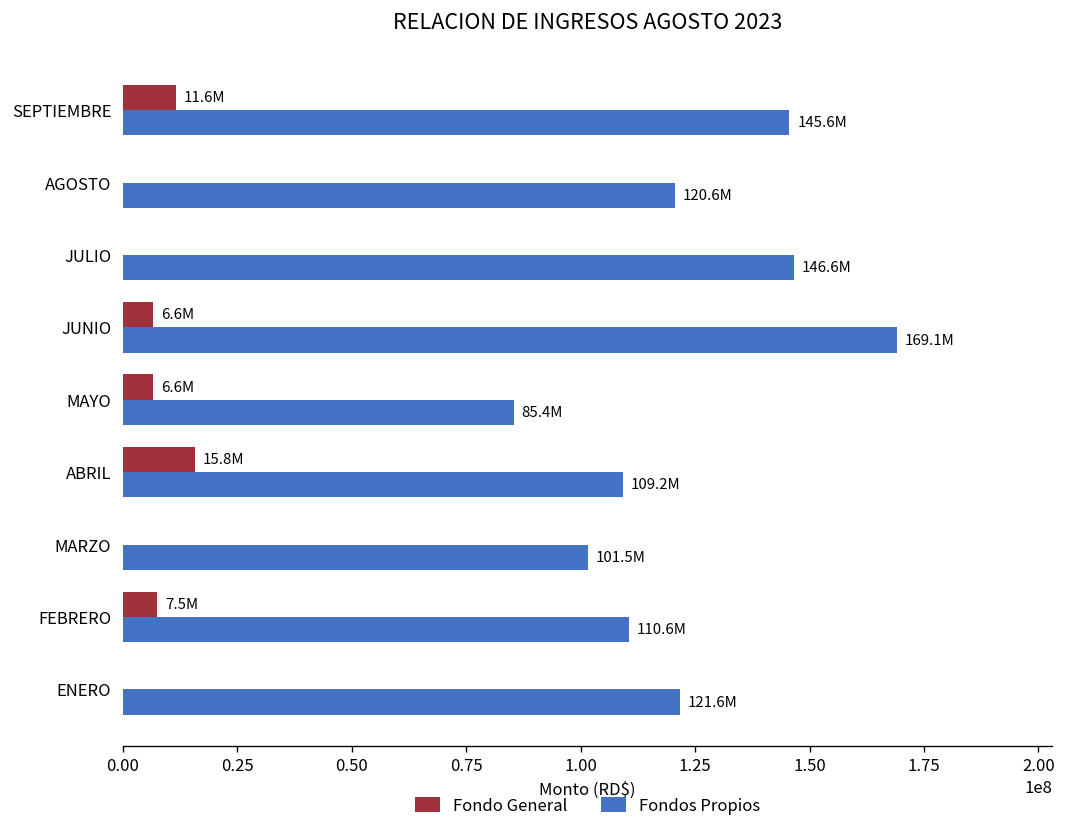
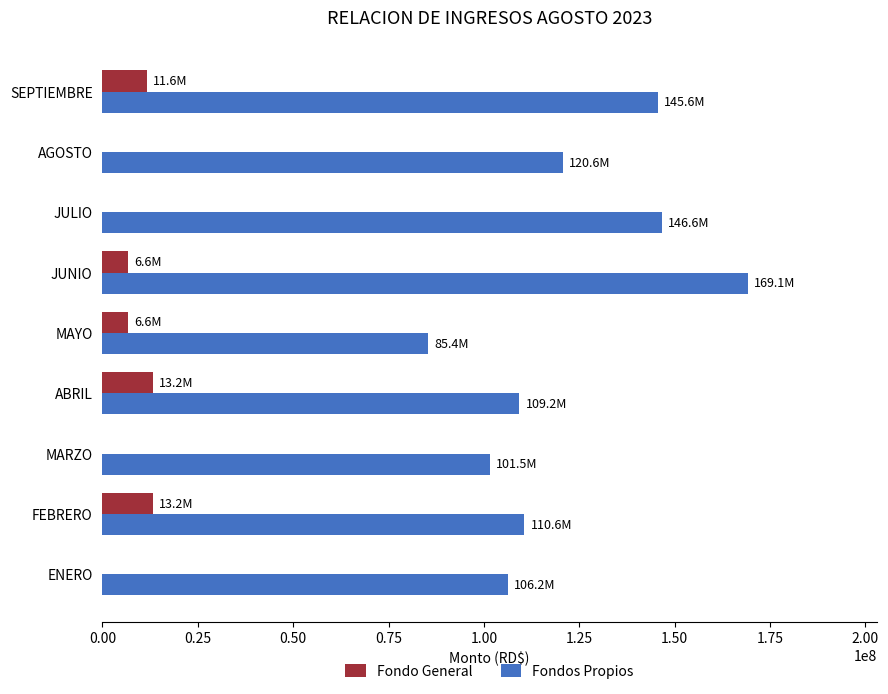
Fondo General, ABRIL: 15.8M -> 13.2M
Fondo General, FEBRERO: 7.5M -> 13.2M
Fondos Propios, ENERO: 121.6M -> 106.2M
